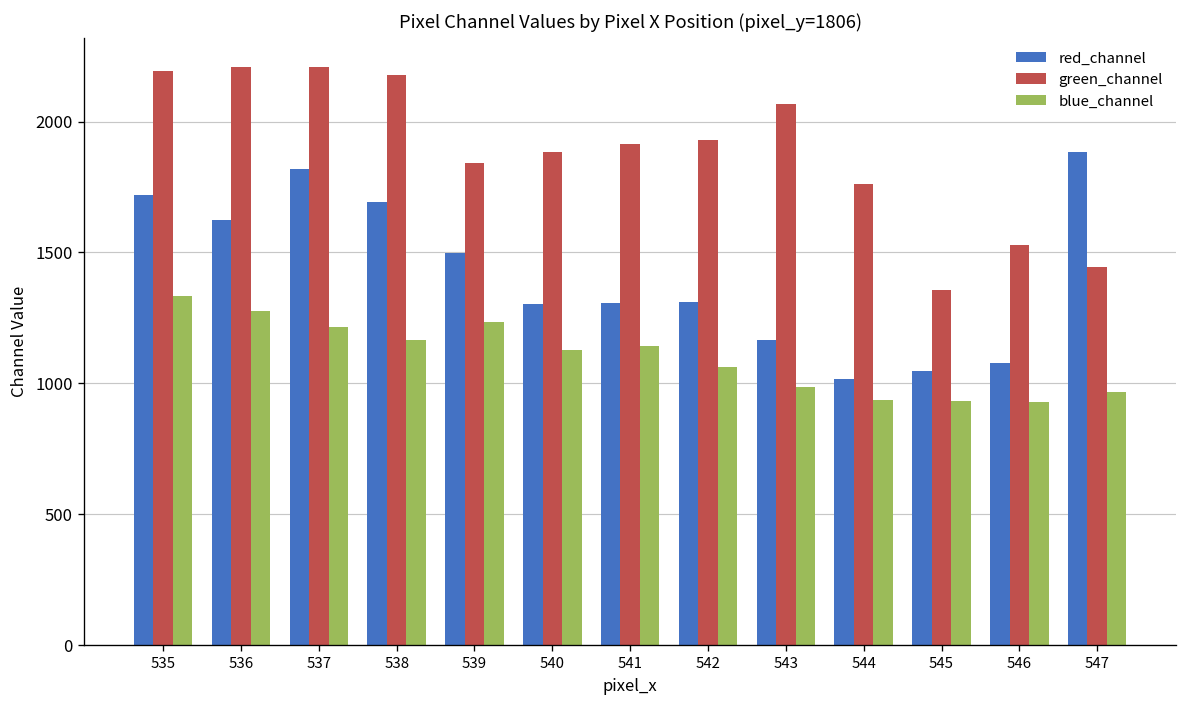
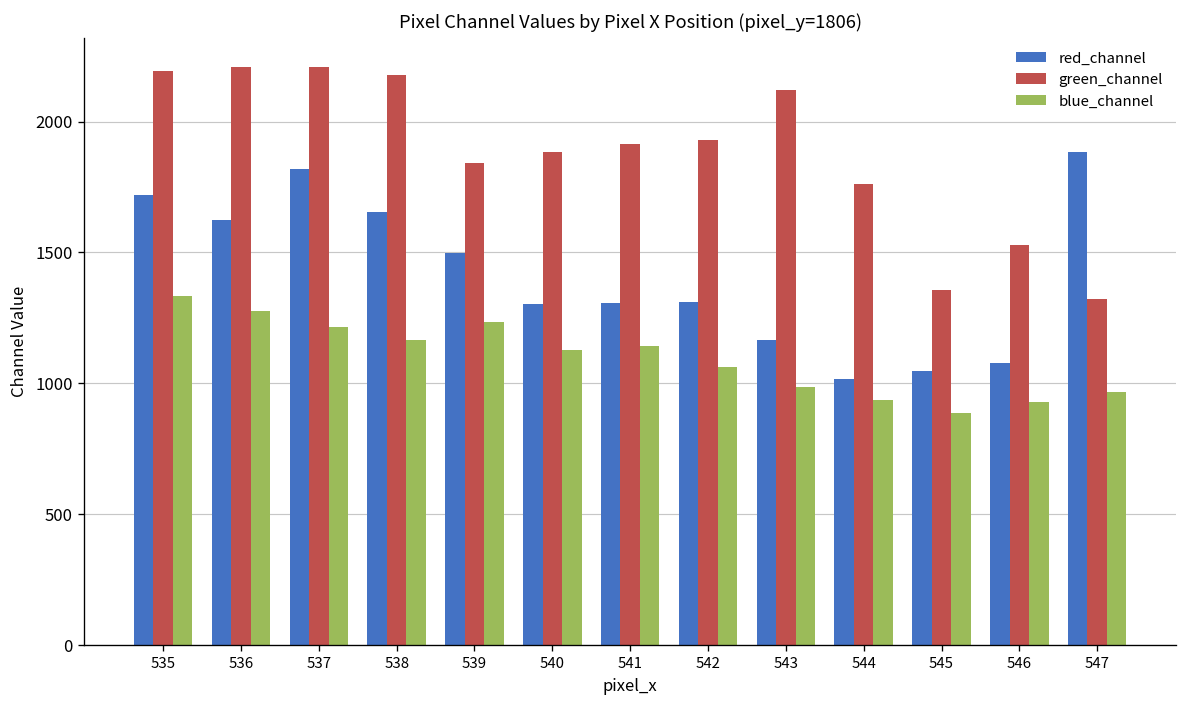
red_channel, 538: 1690 -> 1650
green_channel, 543: 2070 -> 2120
blue_channel, 545: 930 -> 890
green_channel, 547: 1440 -> 1320
